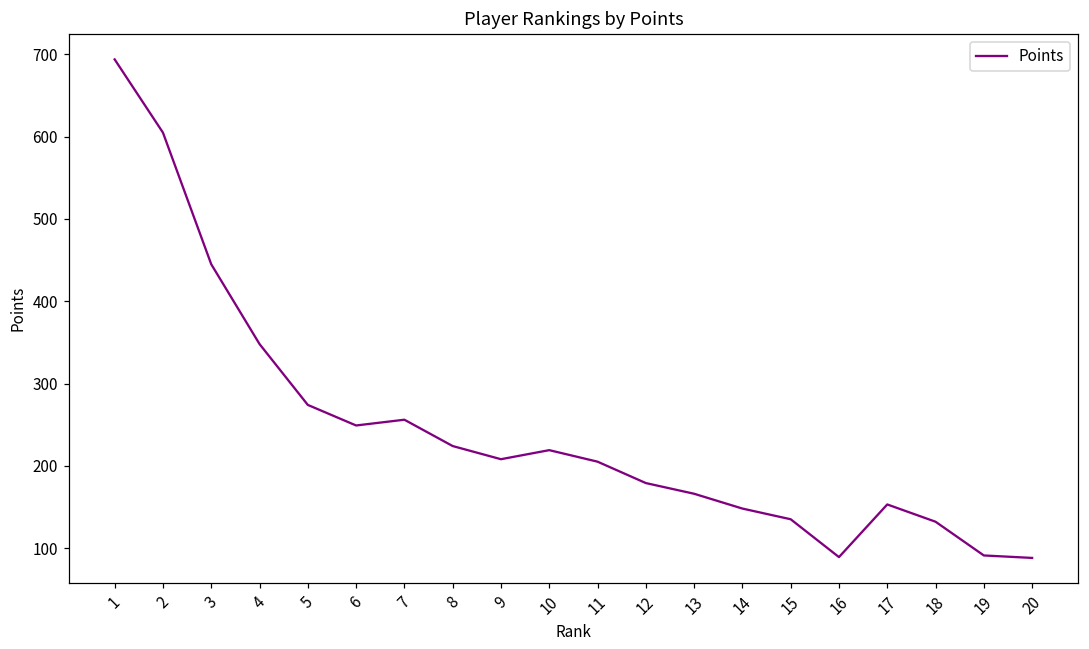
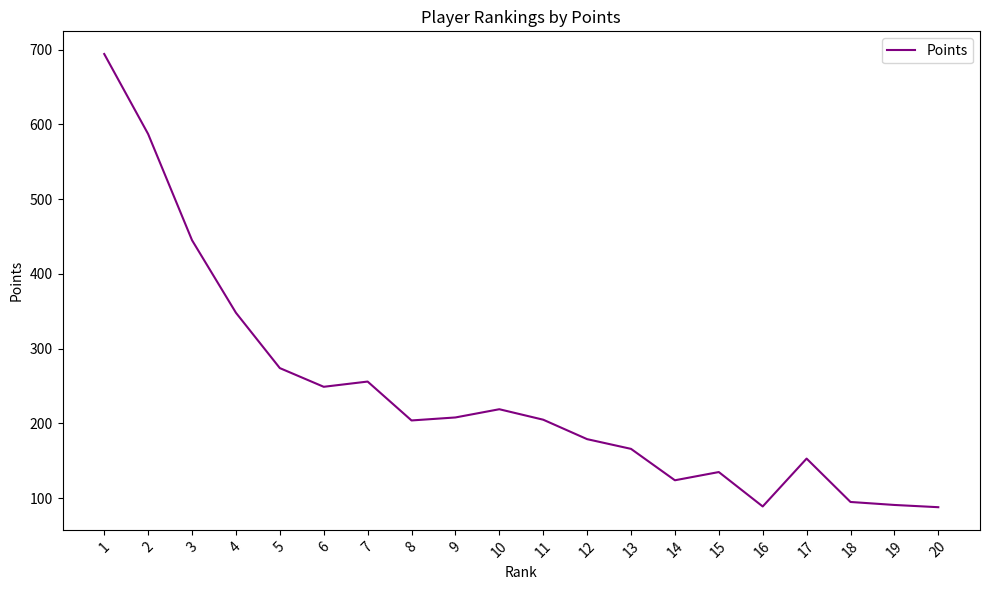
2: 610 -> 590
8: 220 -> 200
14: 150 -> 120
18: 130 -> 100
